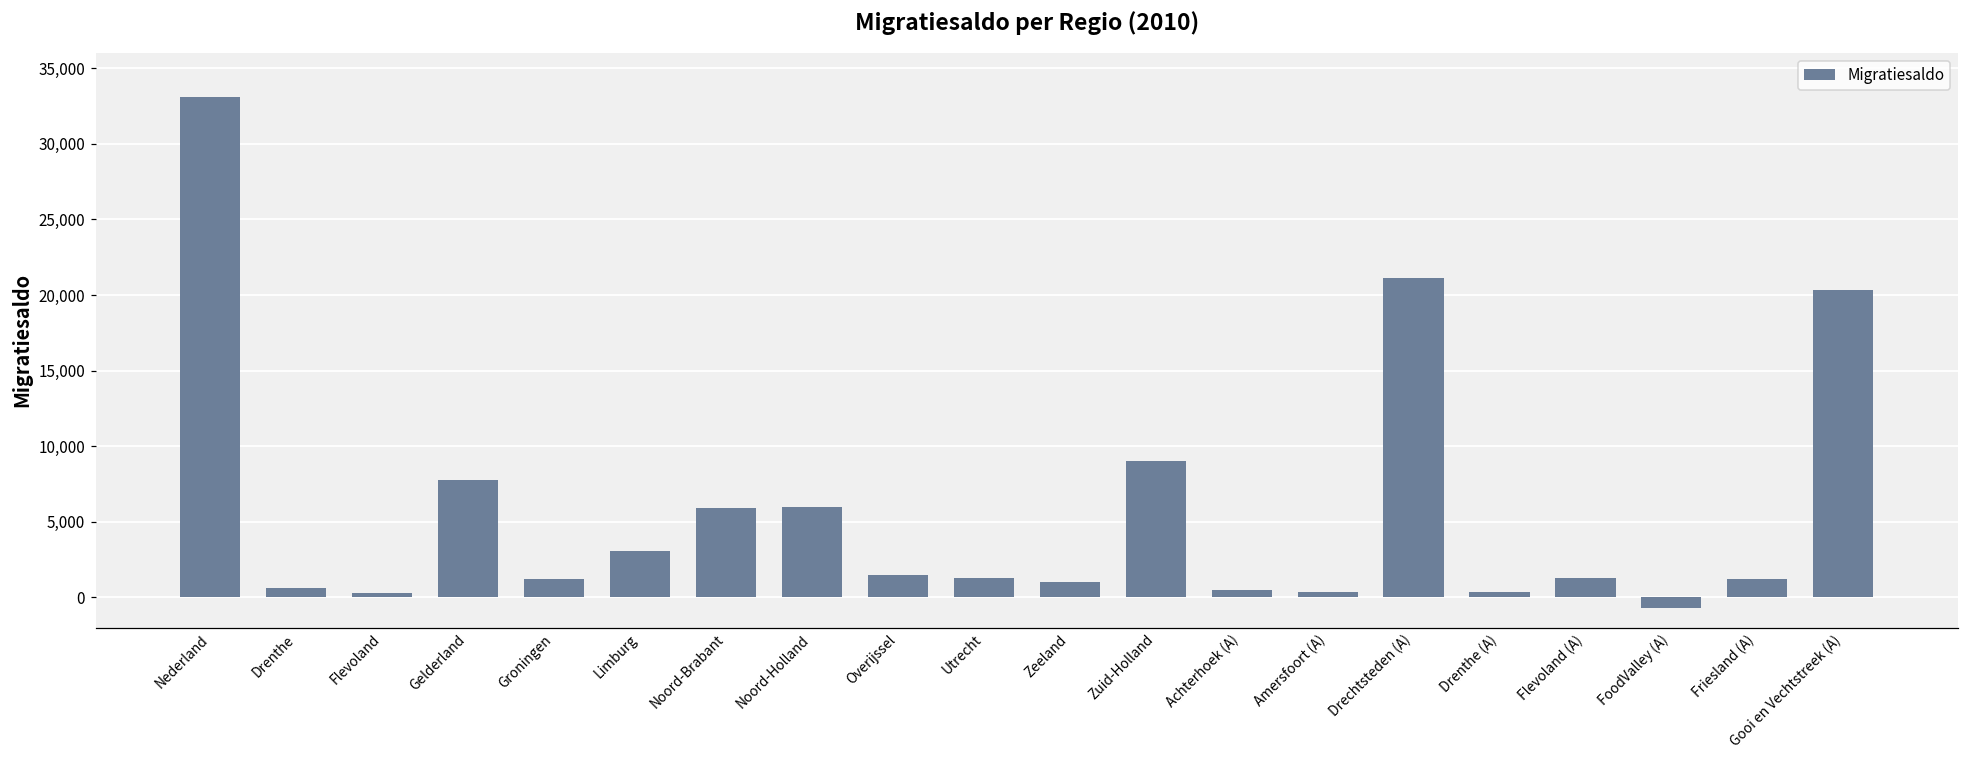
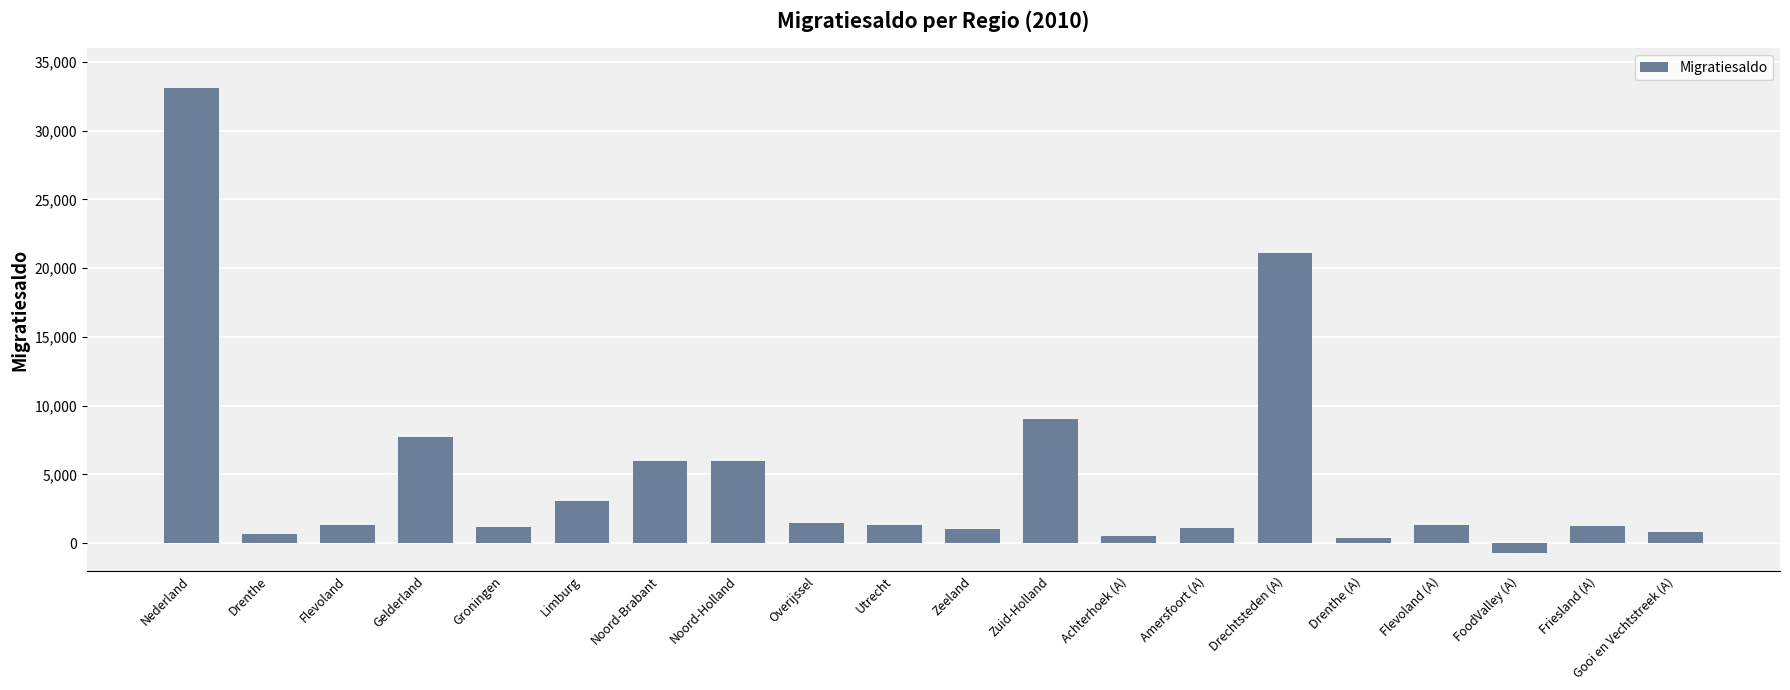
Flevoland: 300 -> 1,300
Amersfoort (A): 400 -> 1,100
Gooi en Vechtstreek (A): 20,300 -> 800
